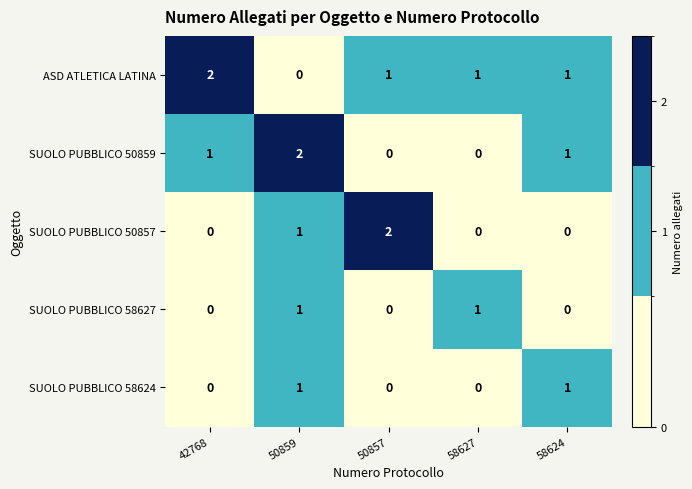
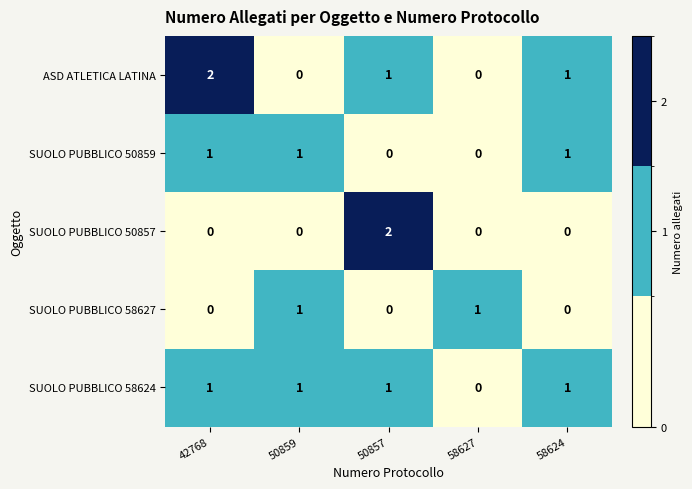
ASD ATLETICA LATINA, 58627: 1 -> 0
SUOLO PUBBLICO 50859, 50859: 2 -> 1
SUOLO PUBBLICO 50857, 50859: 1 -> 0
SUOLO PUBBLICO 58624, 42768: 0 -> 1
SUOLO PUBBLICO 58624, 50857: 0 -> 1
